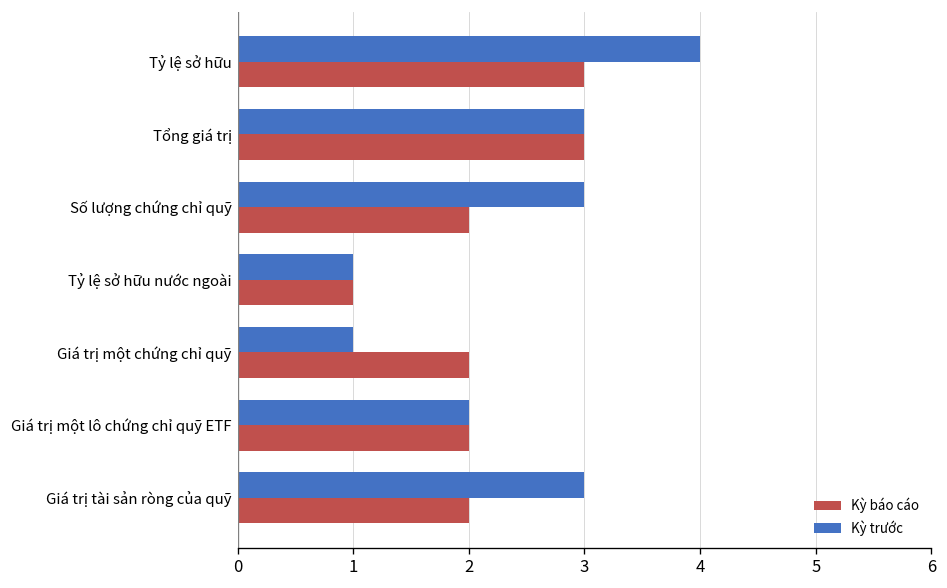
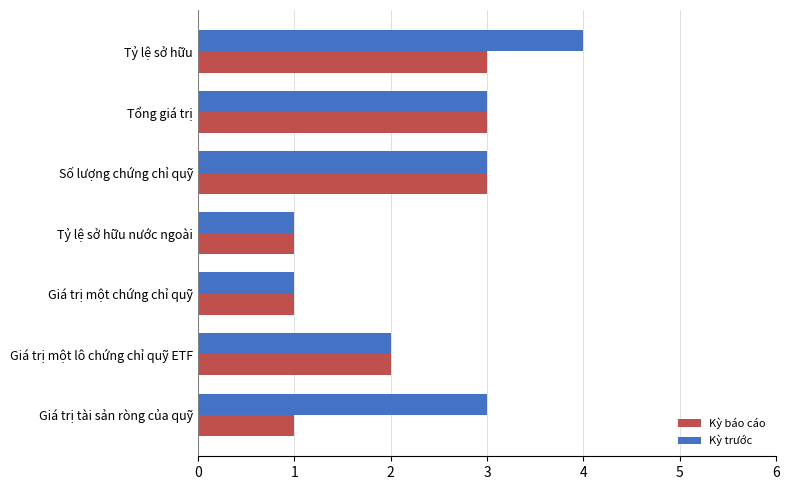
Kỳ báo cáo, Số lượng chứng chỉ quỹ: 2 -> 3
Kỳ báo cáo, Giá trị một chứng chỉ quỹ: 2 -> 1
Kỳ báo cáo, Giá trị tài sản ròng của quỹ: 2 -> 1
